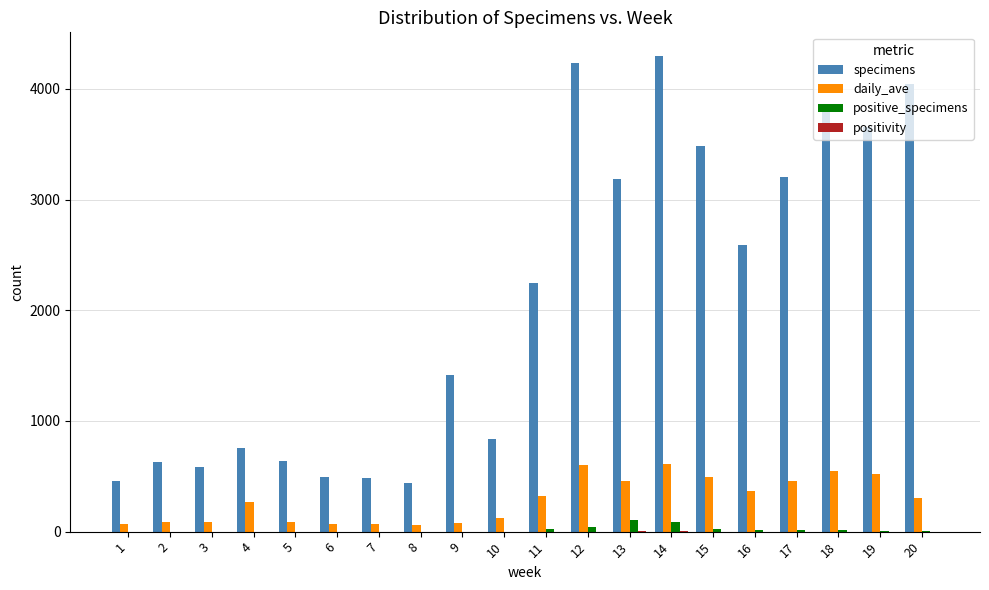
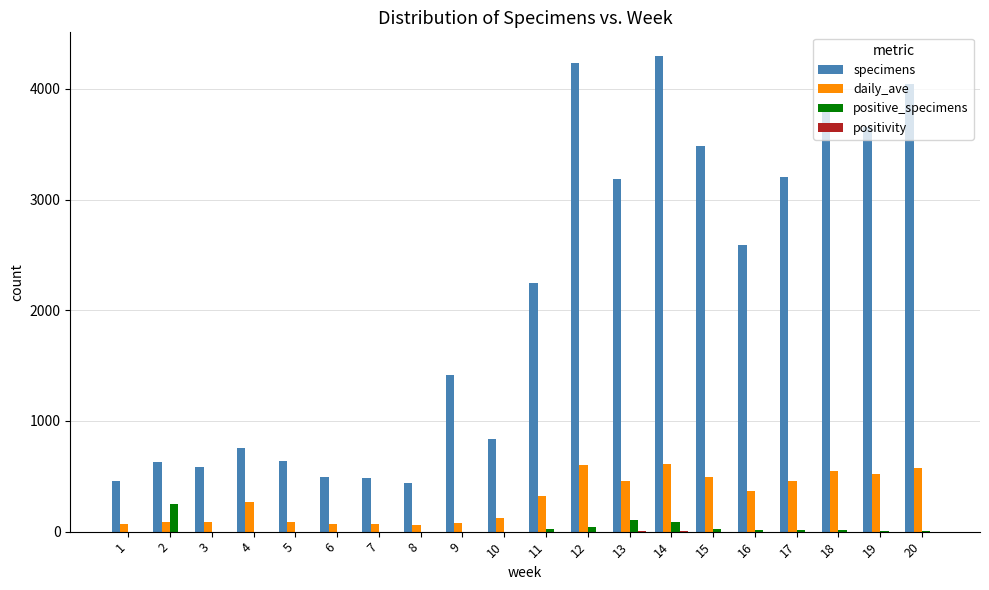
positive_specimens, 2: 0 -> 250
daily_ave, 20: 310 -> 580
